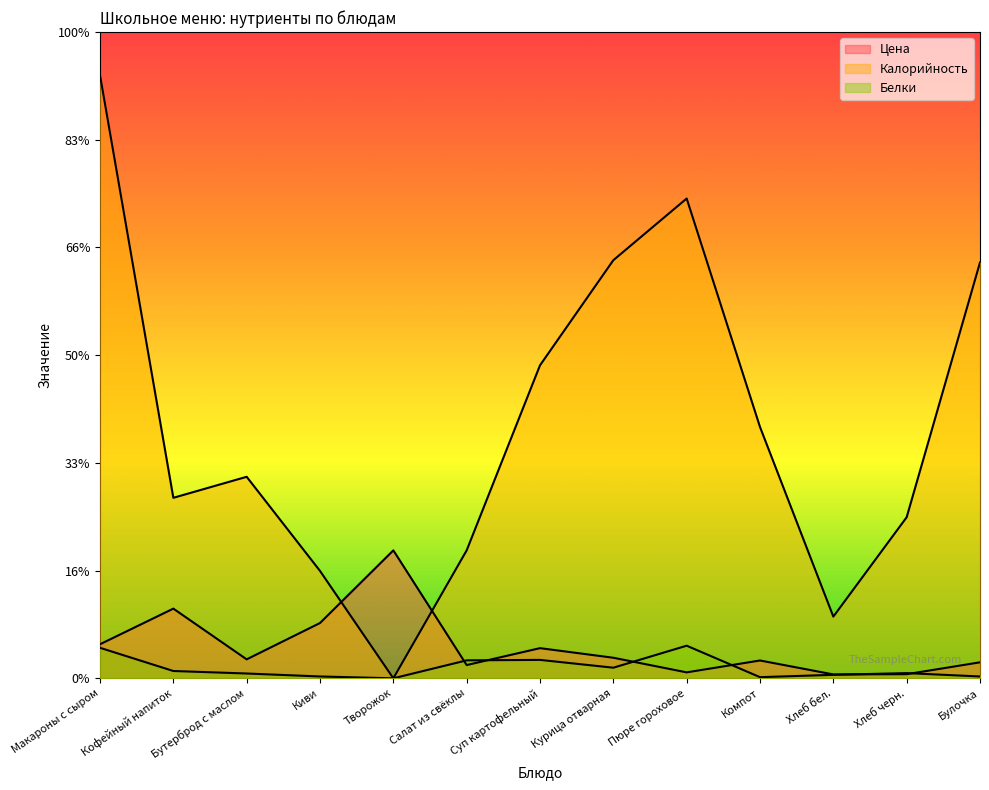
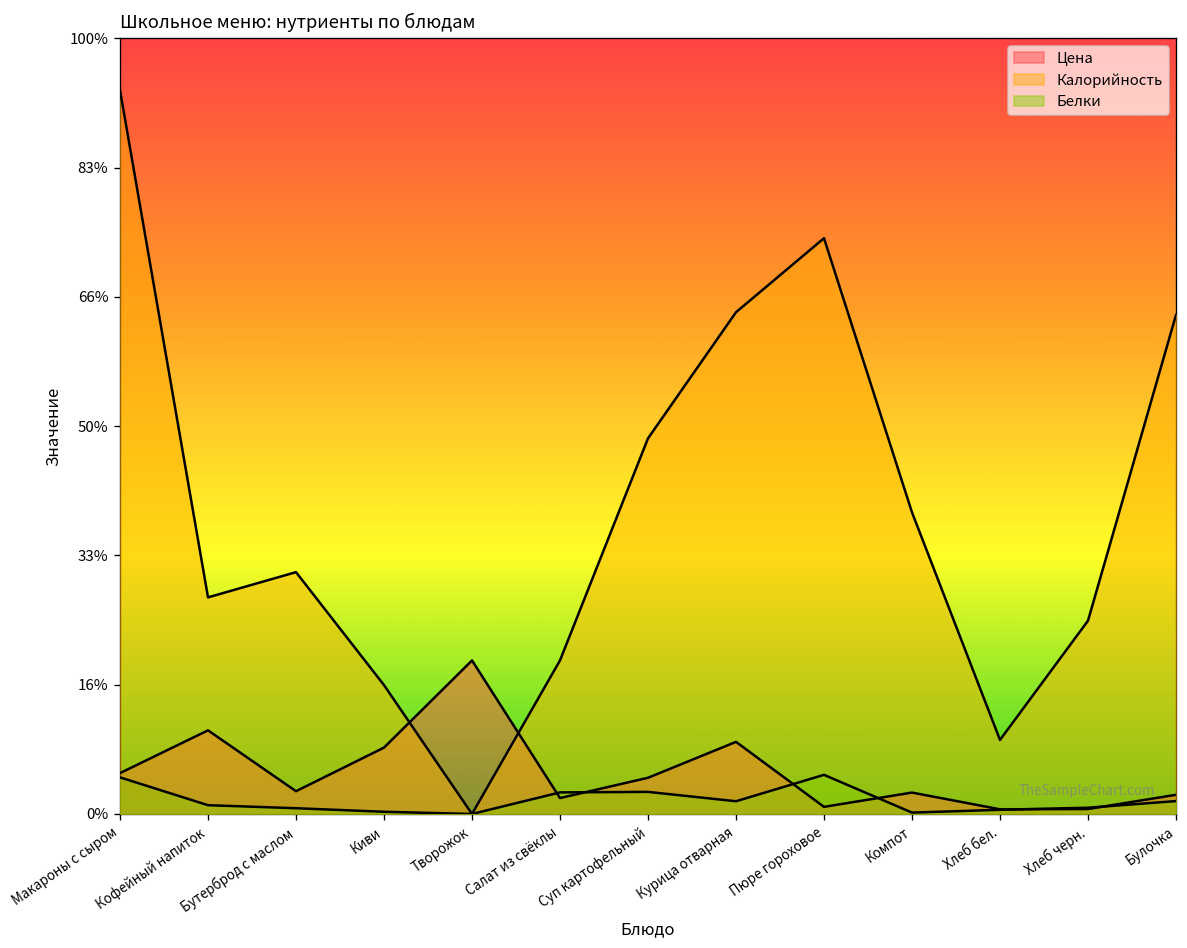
Цена, Курица отварная: 3% -> 9%
Белки, Булочка: 0% -> 2%
